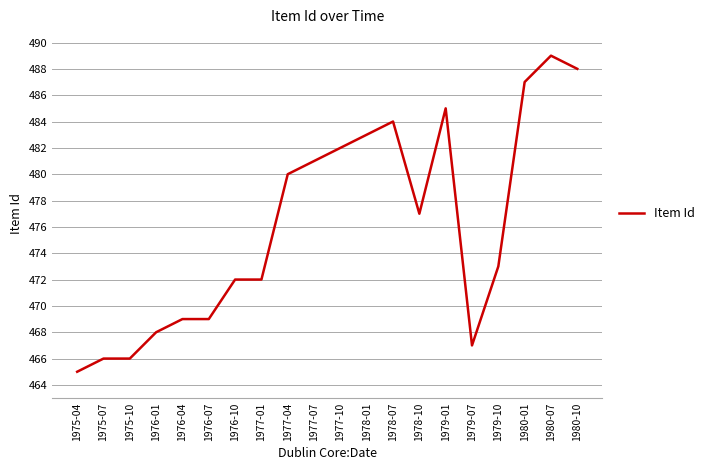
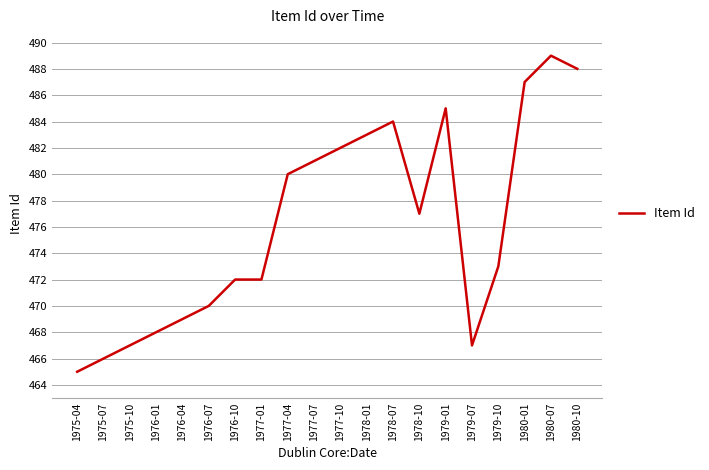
1975-10: 466 -> 467
1976-07: 469 -> 470
